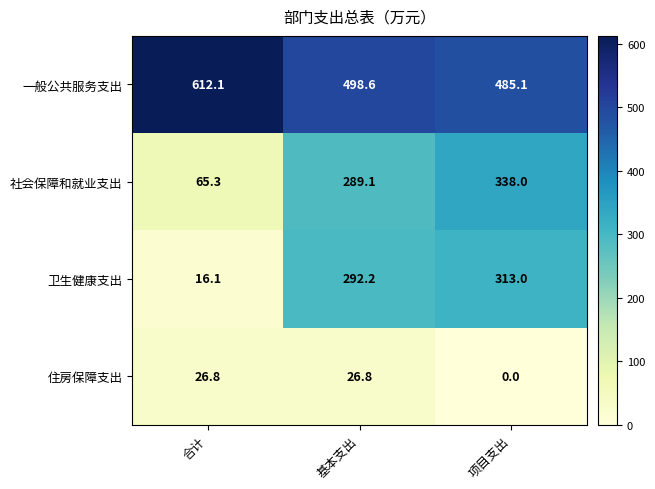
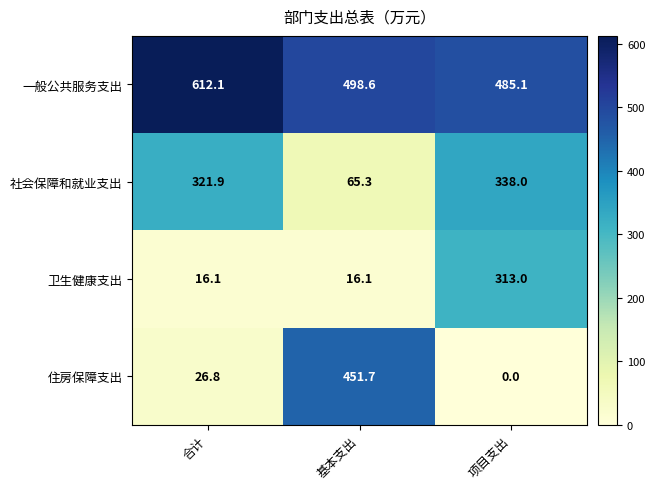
社会保障和就业支出, 合计: 65.3 -> 321.9
社会保障和就业支出, 基本支出: 289.1 -> 65.3
卫生健康支出, 基本支出: 292.2 -> 16.1
住房保障支出, 基本支出: 26.8 -> 451.7
